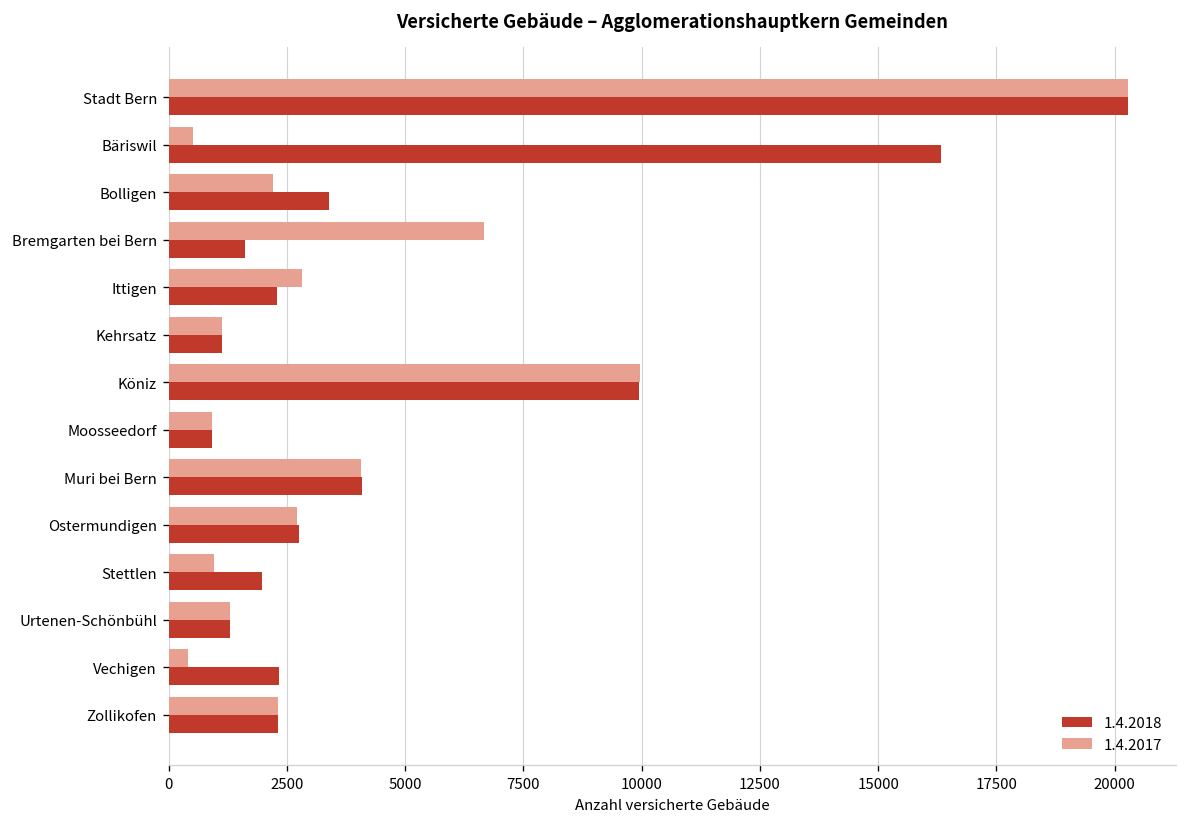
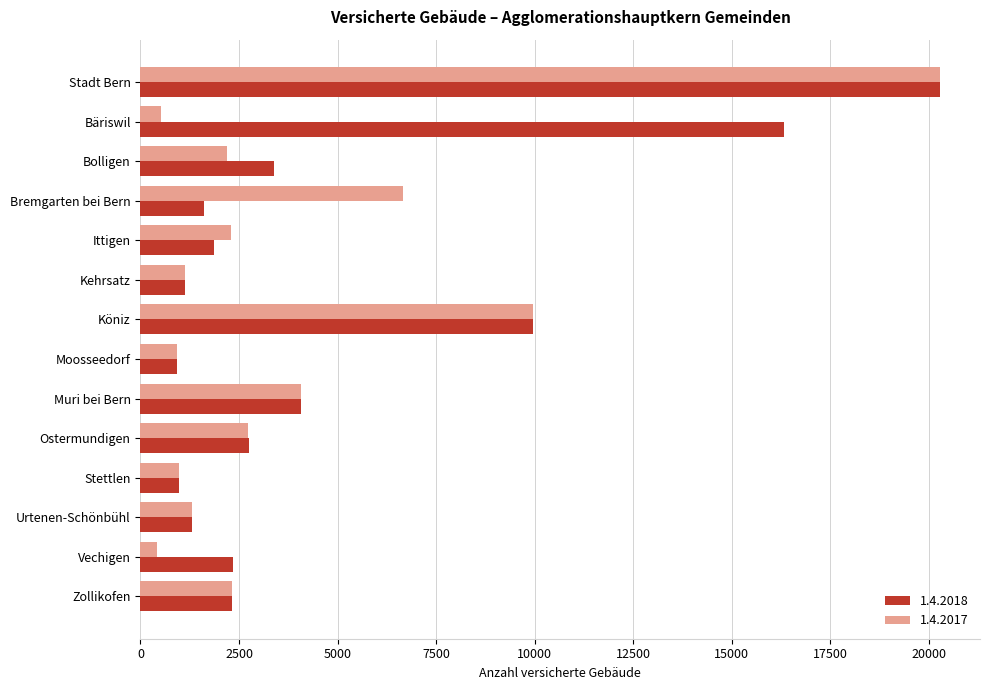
1.4.2017, Ittigen: 2800 -> 2300
1.4.2018, Ittigen: 2300 -> 1900
1.4.2018, Stettlen: 2000 -> 1000
